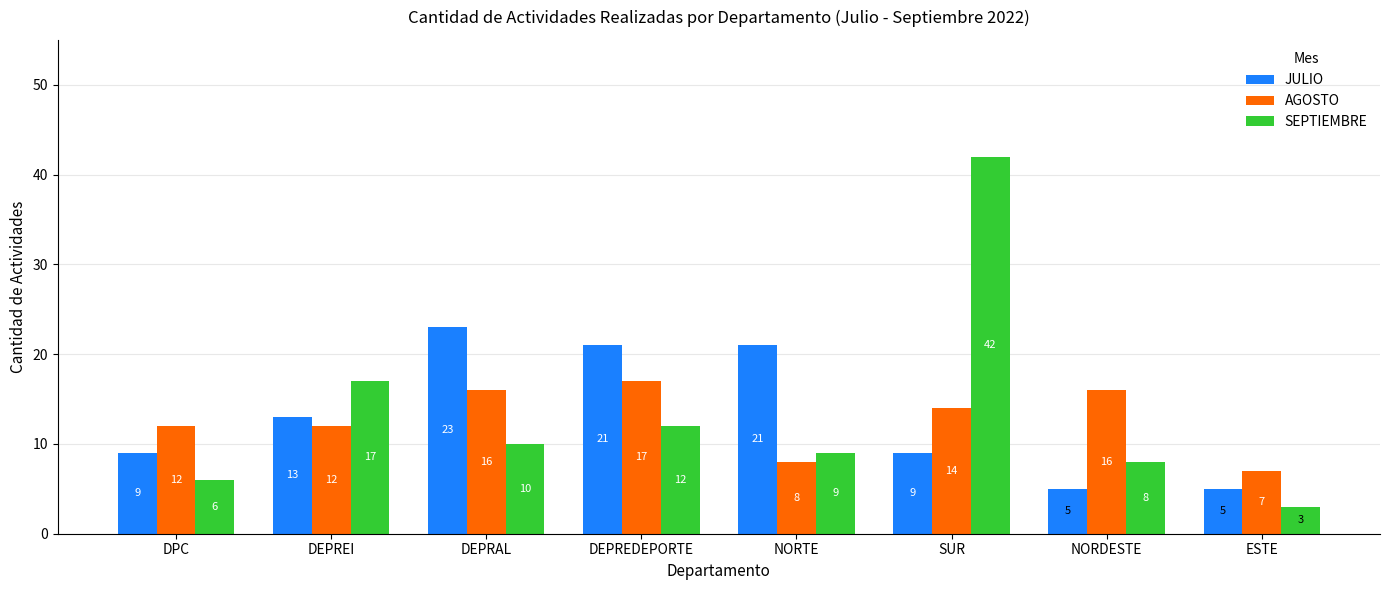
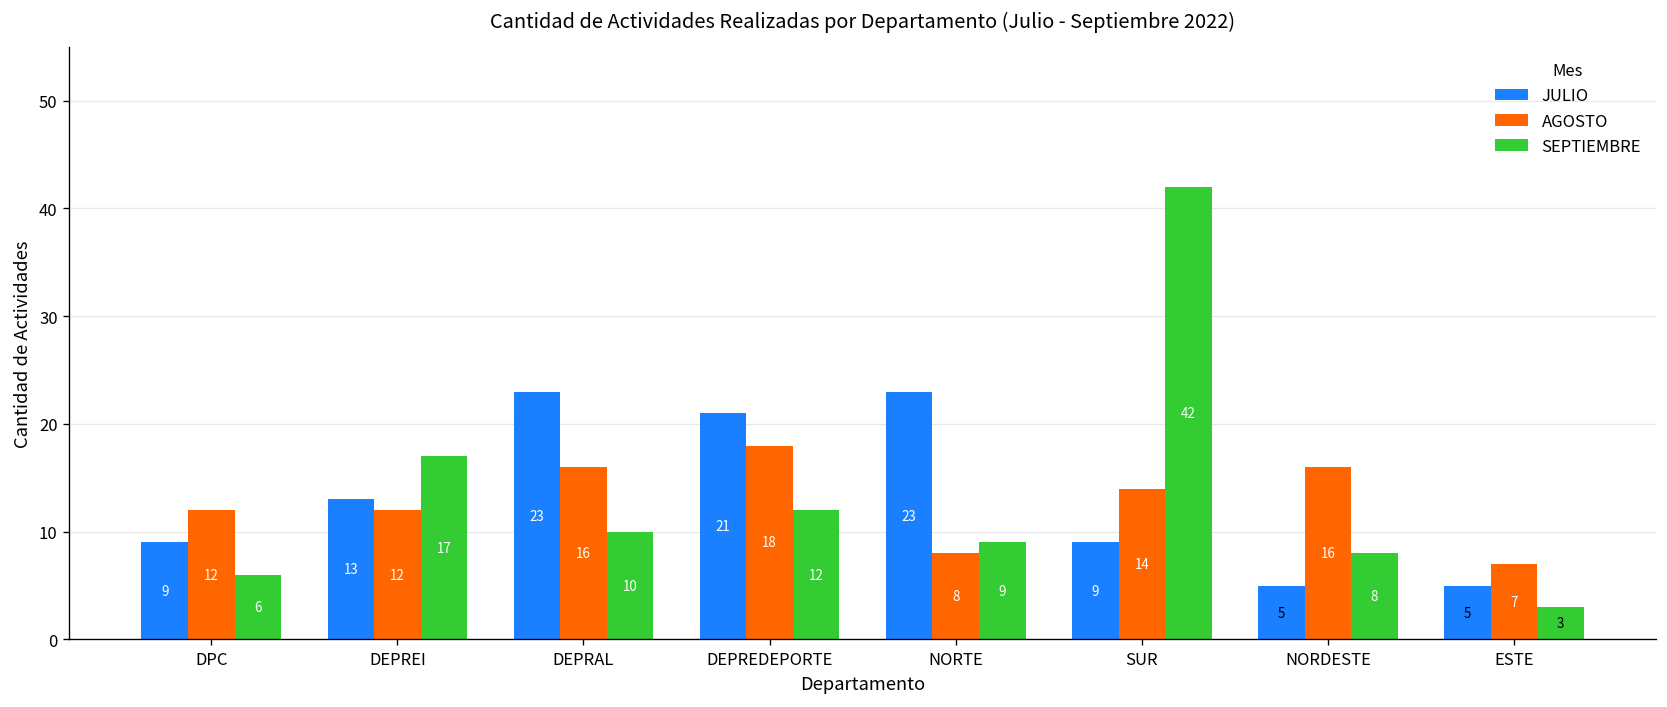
AGOSTO, DEPREDEPORTE: 17 -> 18
JULIO, NORTE: 21 -> 23
